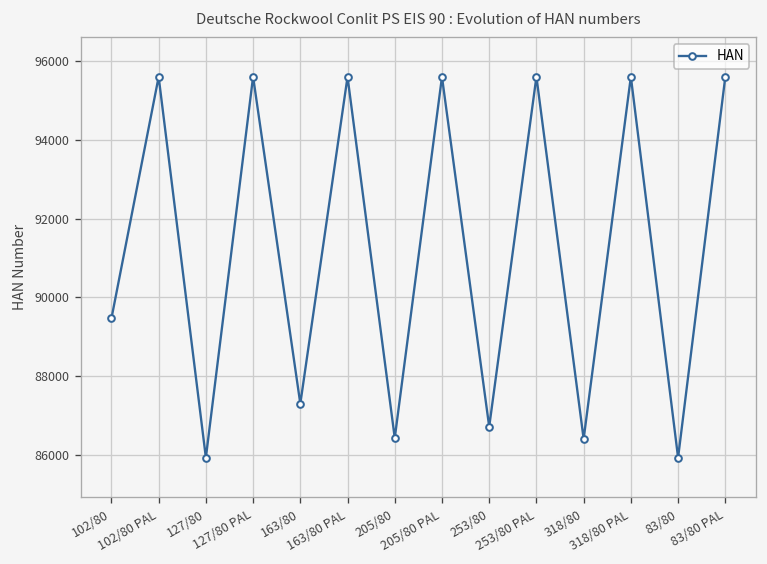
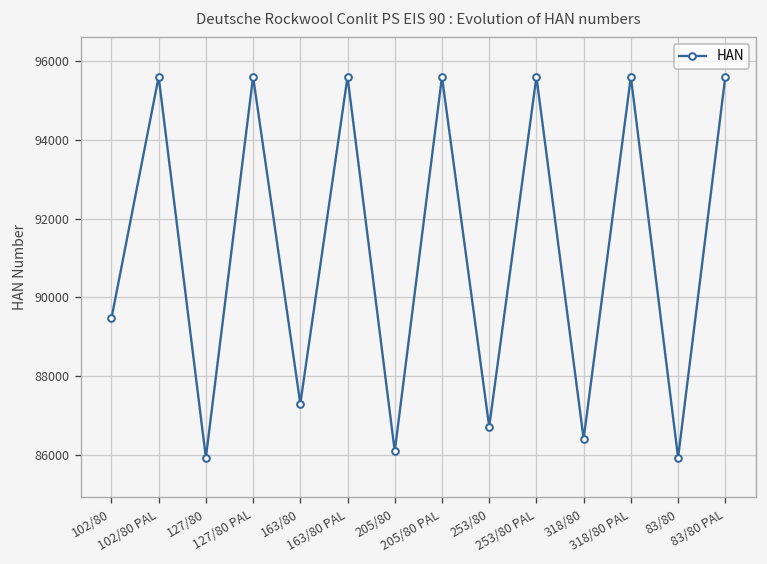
205/80: 86400 -> 86100
